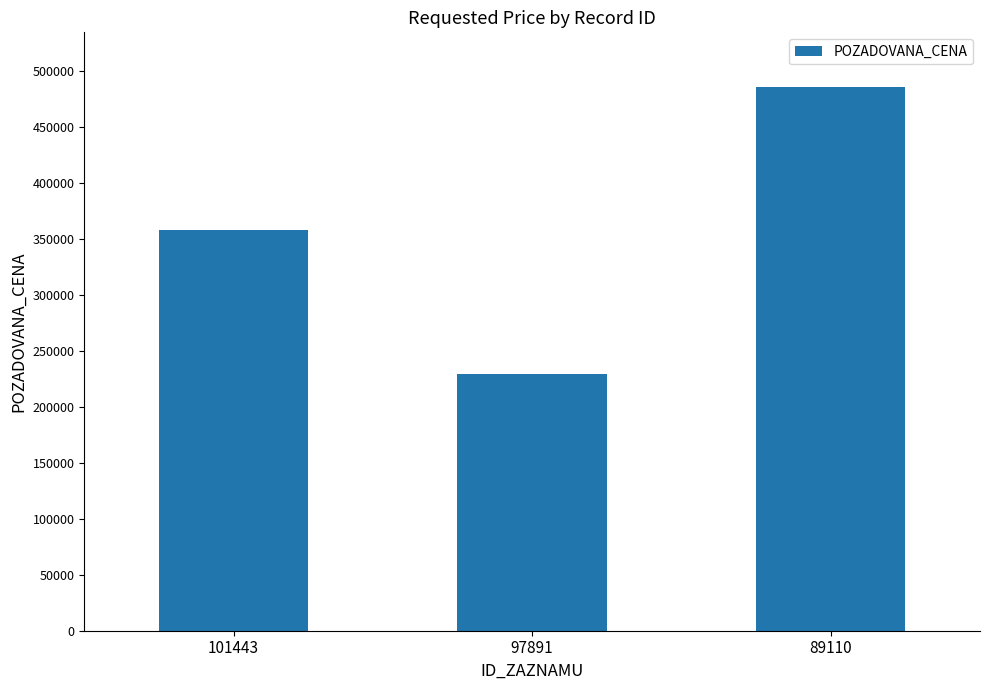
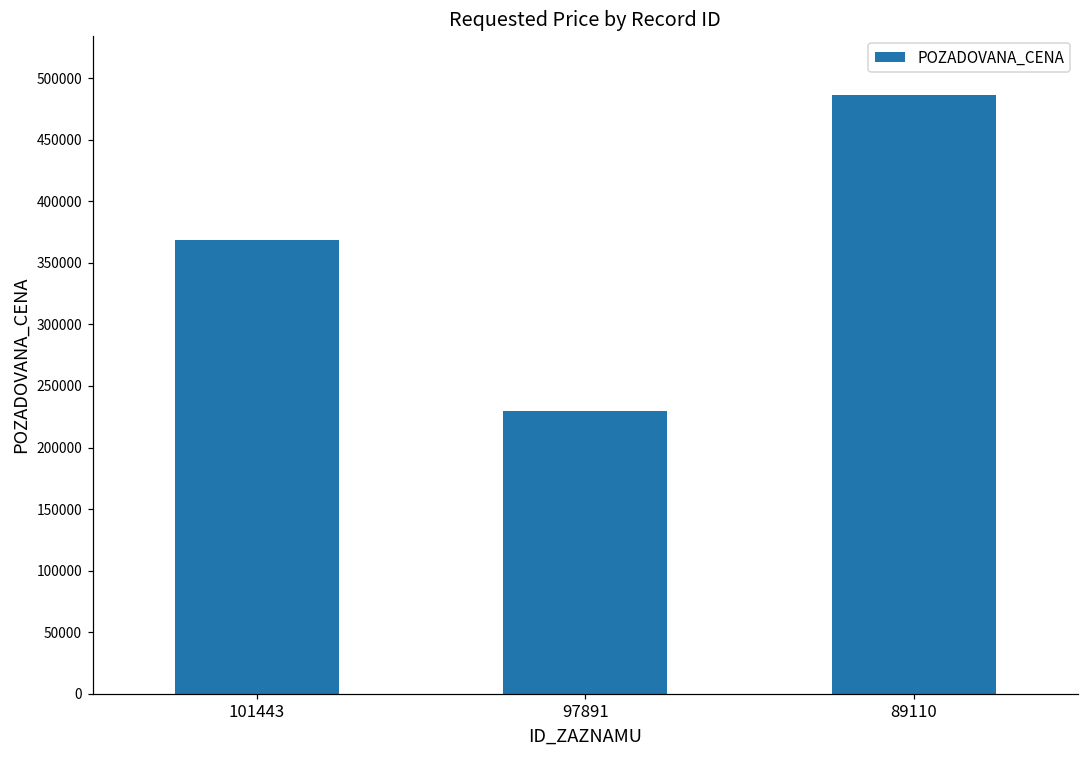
101443: 358000 -> 369000
